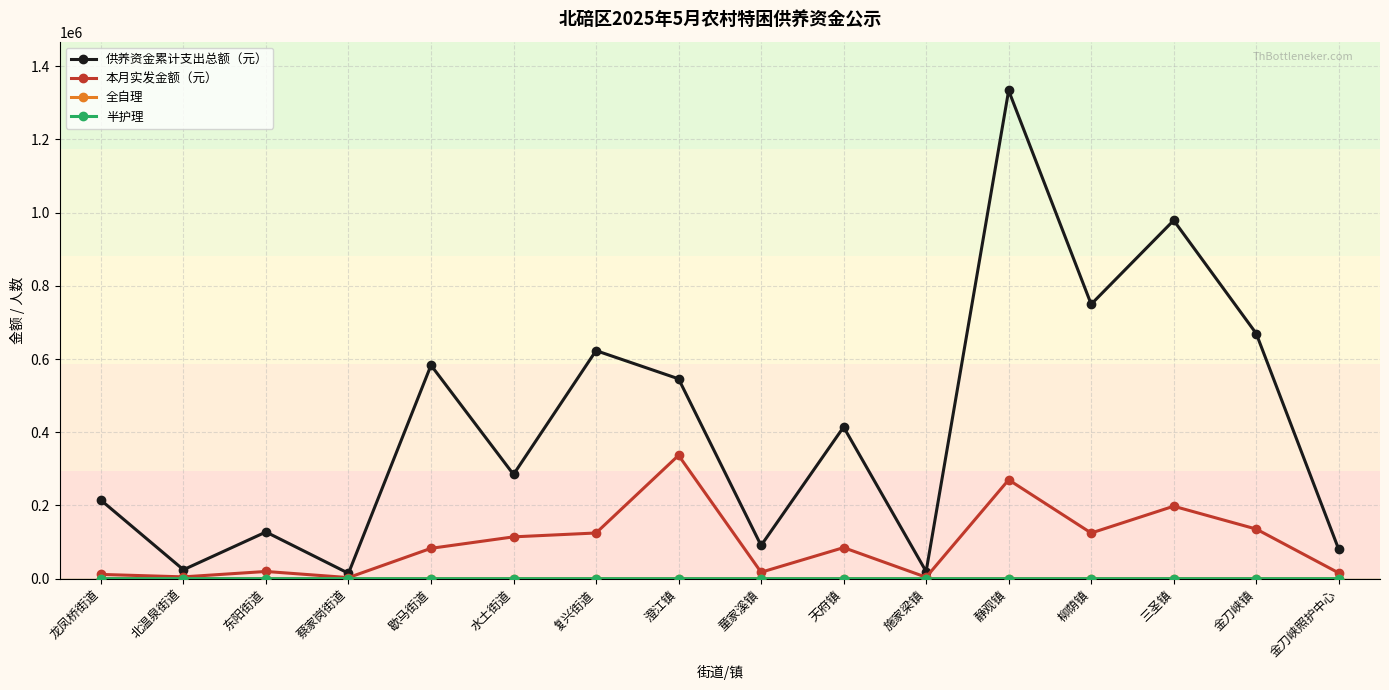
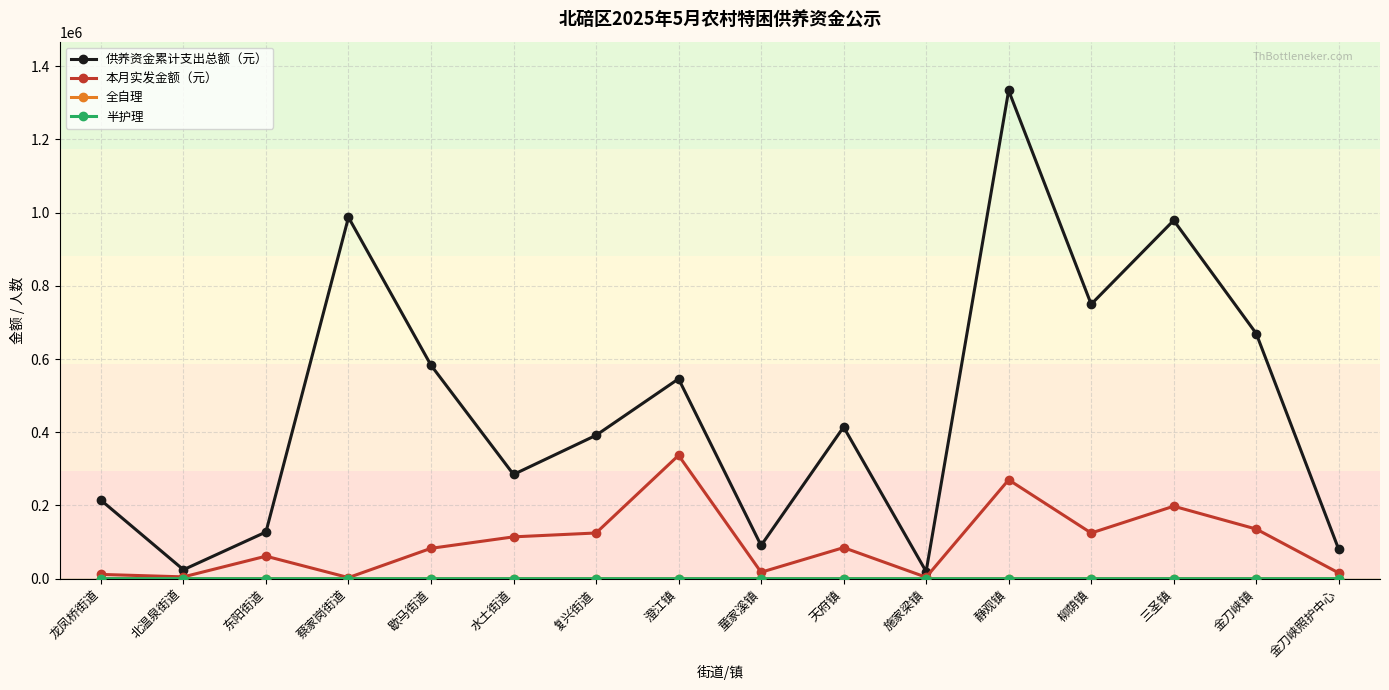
本月实发金额（元）, 东阳街道: 20000 -> 60000
供养资金累计支出总额（元）, 蔡家岗街道: 10000 -> 990000
供养资金累计支出总额（元）, 复兴街道: 620000 -> 390000
